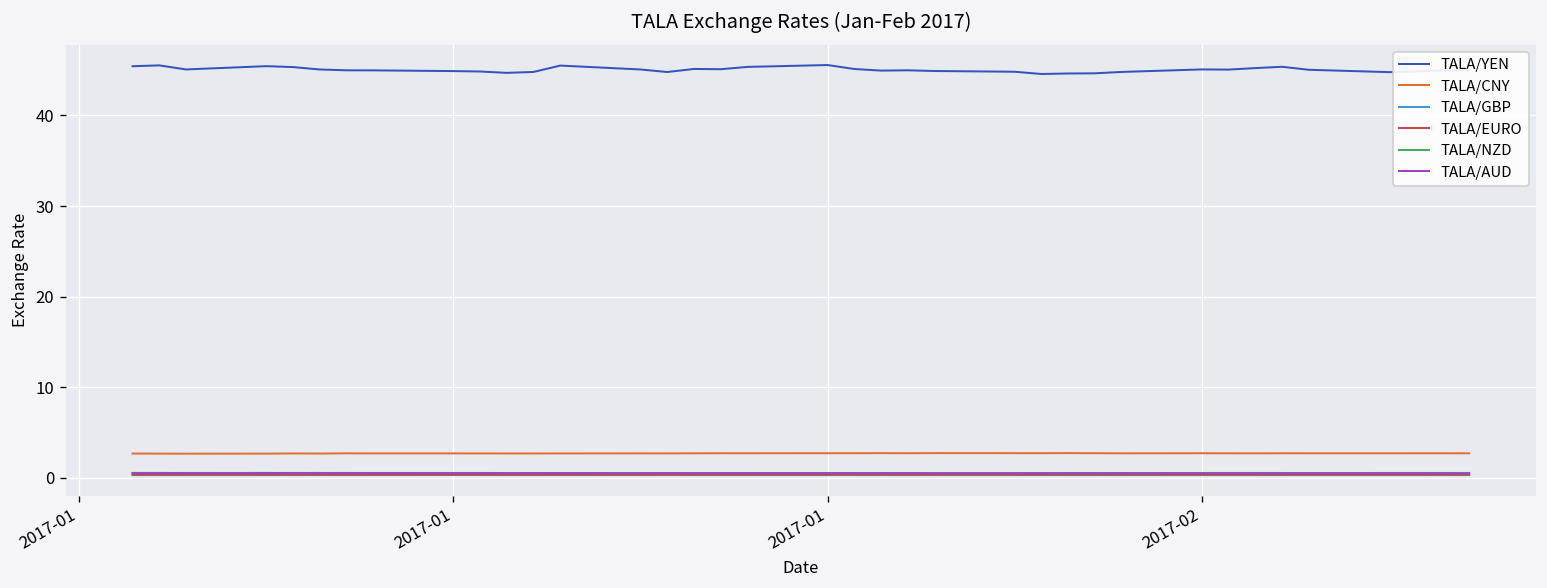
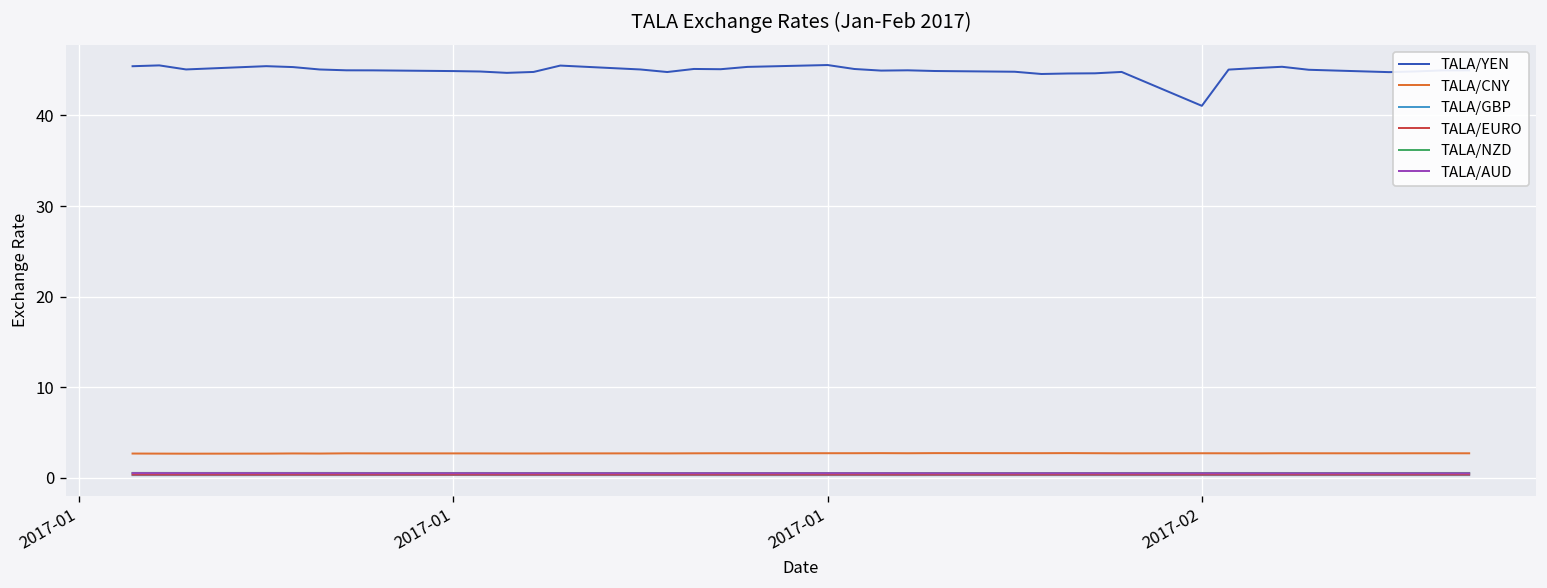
TALA/YEN, 2017-02: 45 -> 41
